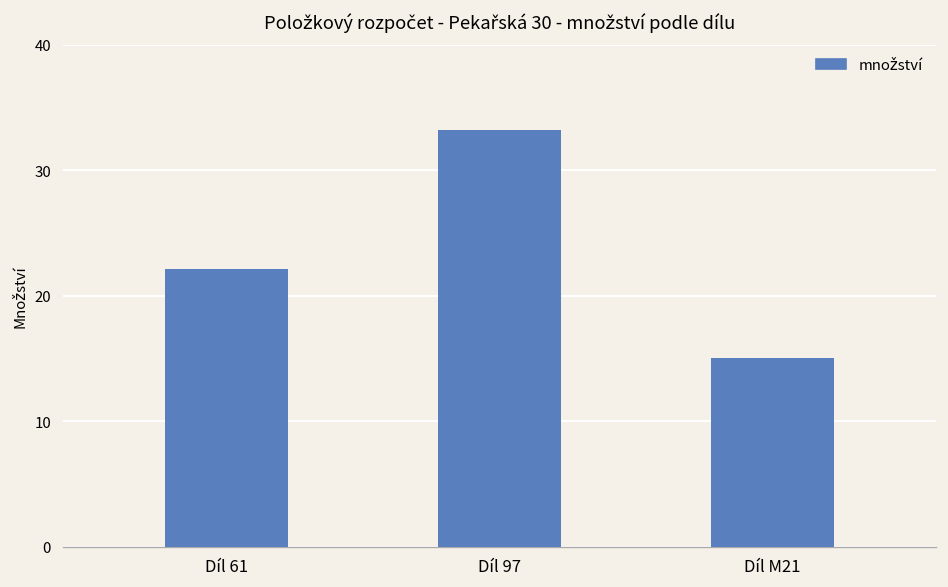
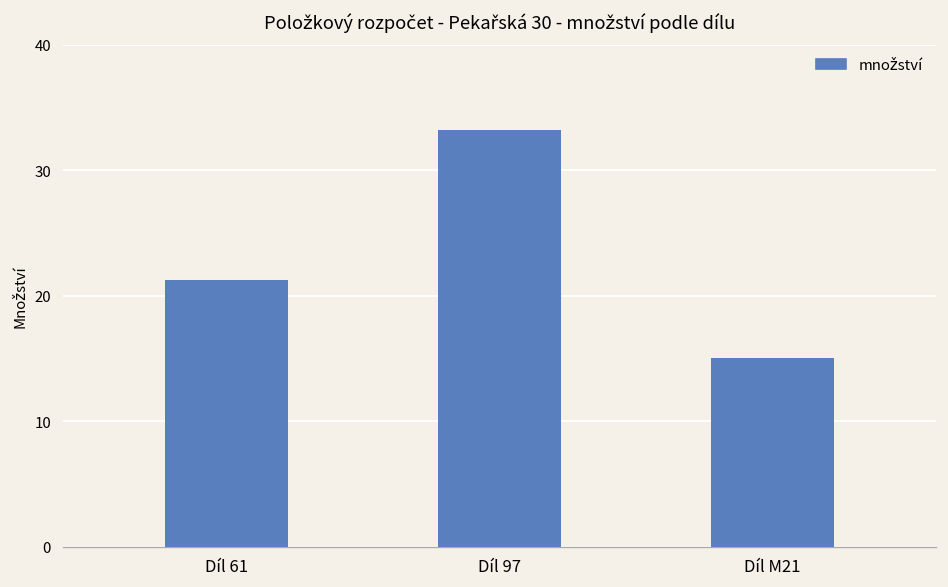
Díl 61: 22.2 -> 21.2
